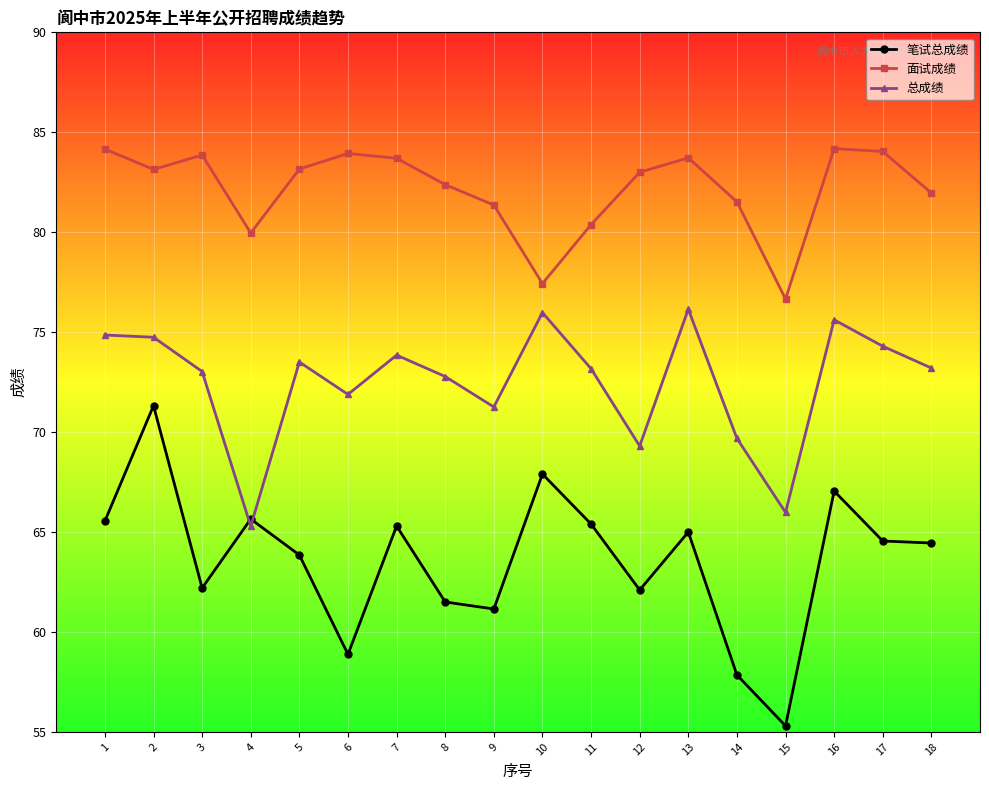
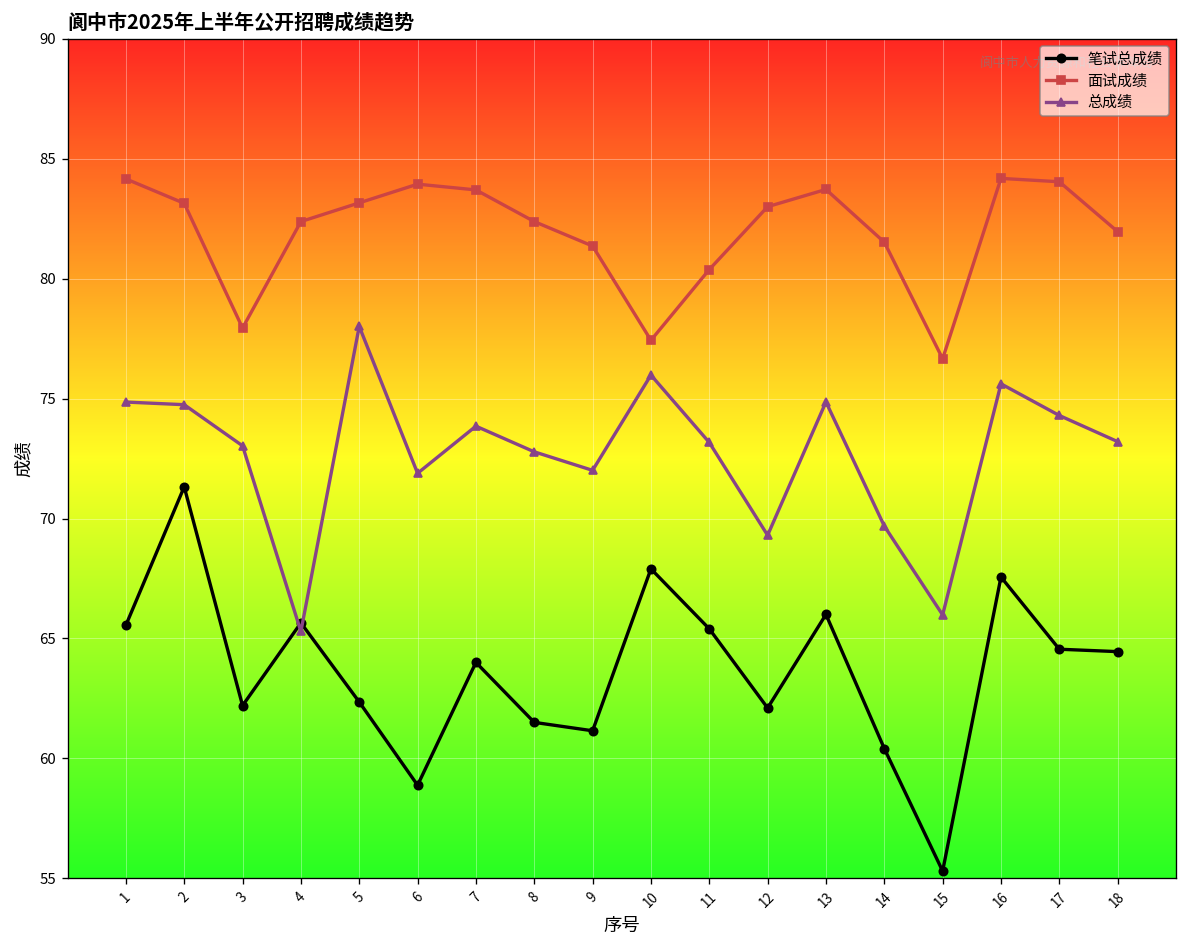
面试成绩, 3: 83.9 -> 77.9
面试成绩, 4: 80.0 -> 82.4
笔试总成绩, 5: 63.9 -> 62.4
总成绩, 5: 73.5 -> 78.0
笔试总成绩, 7: 65.3 -> 64.0
总成绩, 9: 71.3 -> 72.0
笔试总成绩, 13: 65 -> 66
总成绩, 13: 76.2 -> 74.9
笔试总成绩, 14: 57.9 -> 60.4
笔试总成绩, 16: 67.1 -> 67.6
